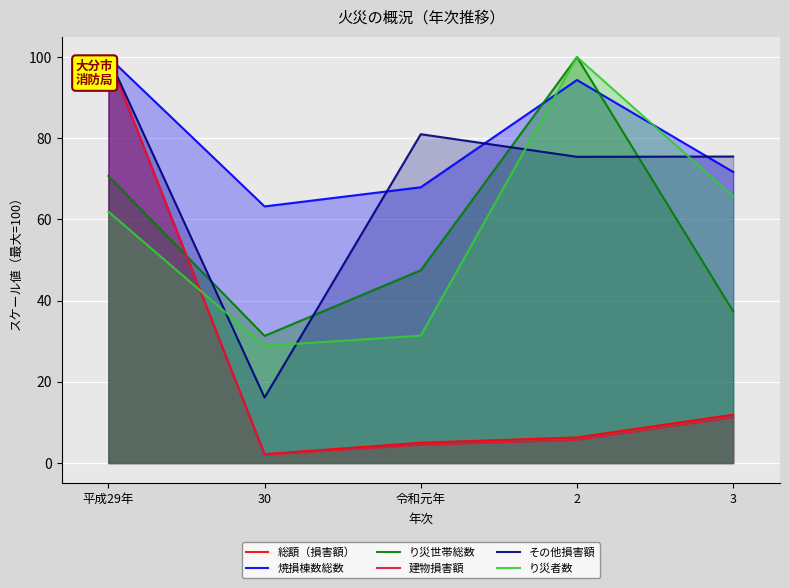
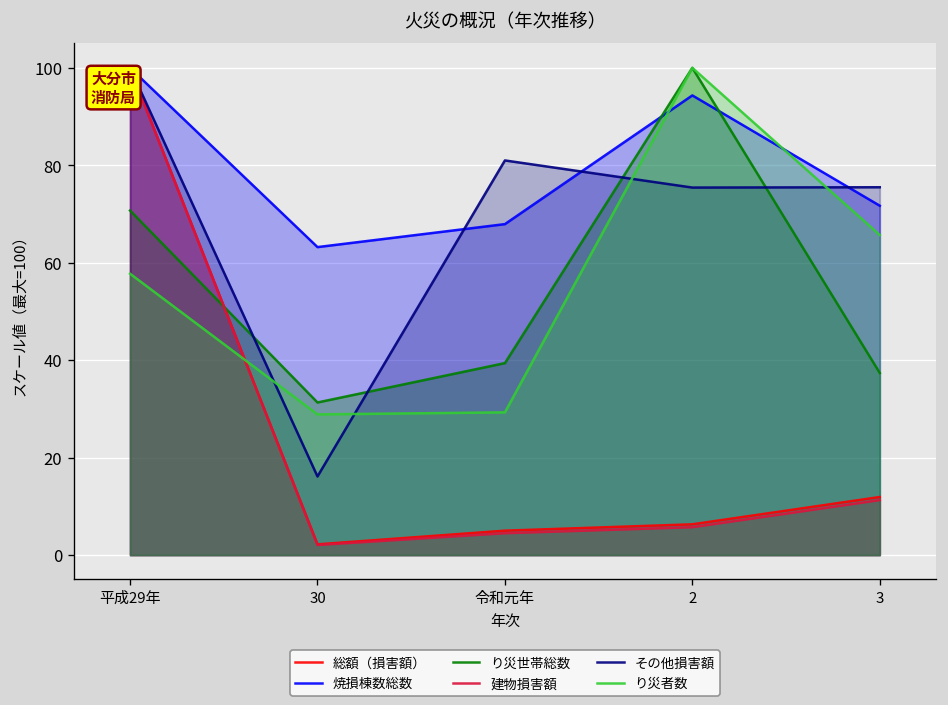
り災者数, 平成29年: 62 -> 58
り災世帯総数, 令和元年: 47 -> 39
り災者数, 令和元年: 31 -> 29
